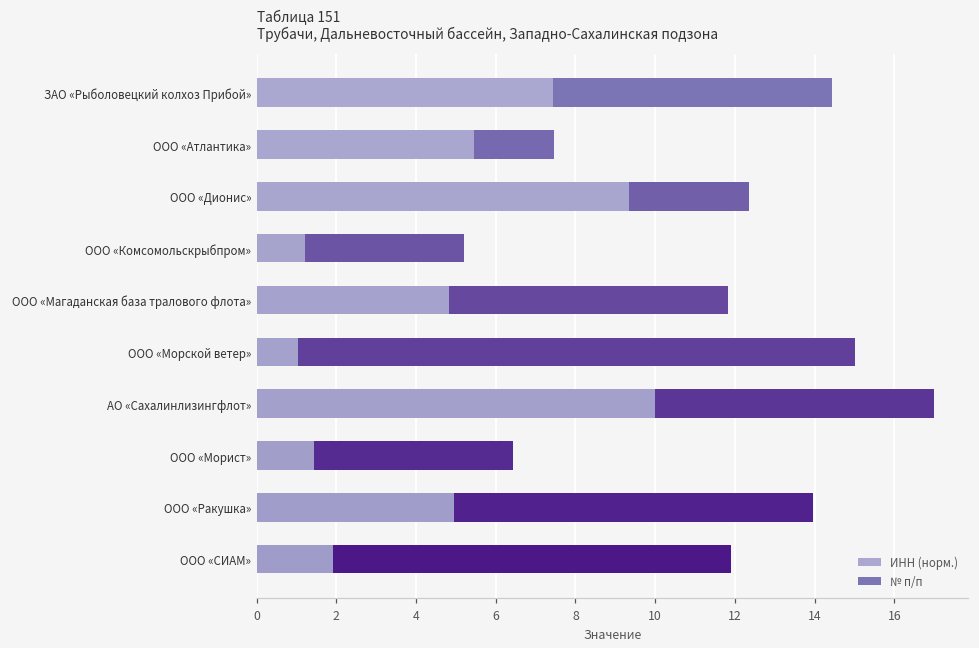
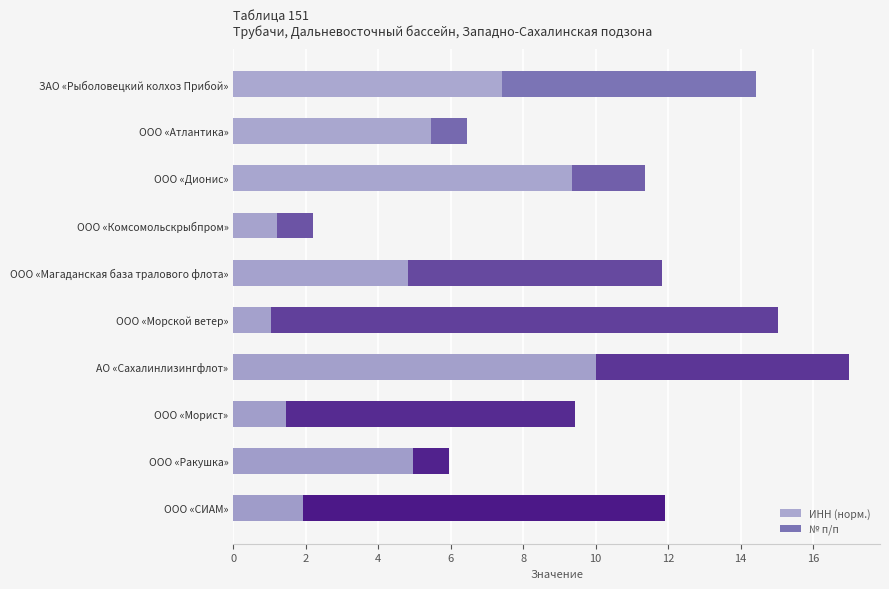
№ п/п, ООО «Атлантика»: 2 -> 1
№ п/п, ООО «Дионис»: 3 -> 2
№ п/п, ООО «Комсомольскрыбпром»: 4 -> 1
№ п/п, ООО «Морист»: 5 -> 8
№ п/п, ООО «Ракушка»: 9 -> 1
